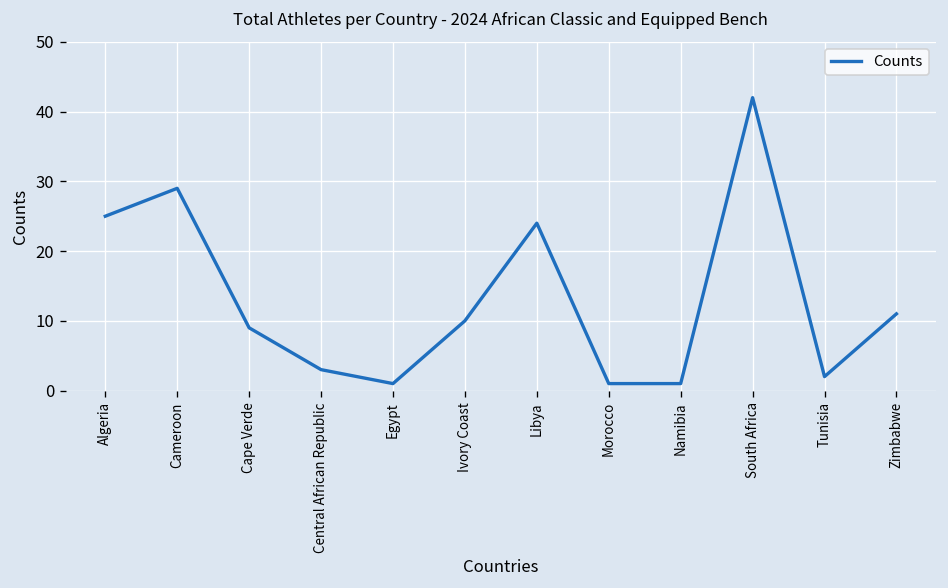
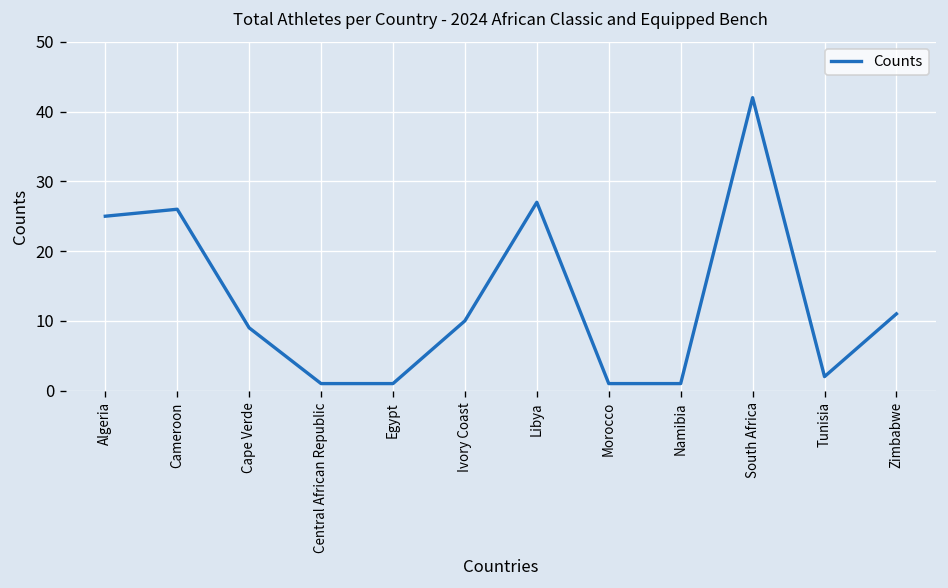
Cameroon: 29 -> 26
Central African Republic: 3 -> 1
Libya: 24 -> 27
